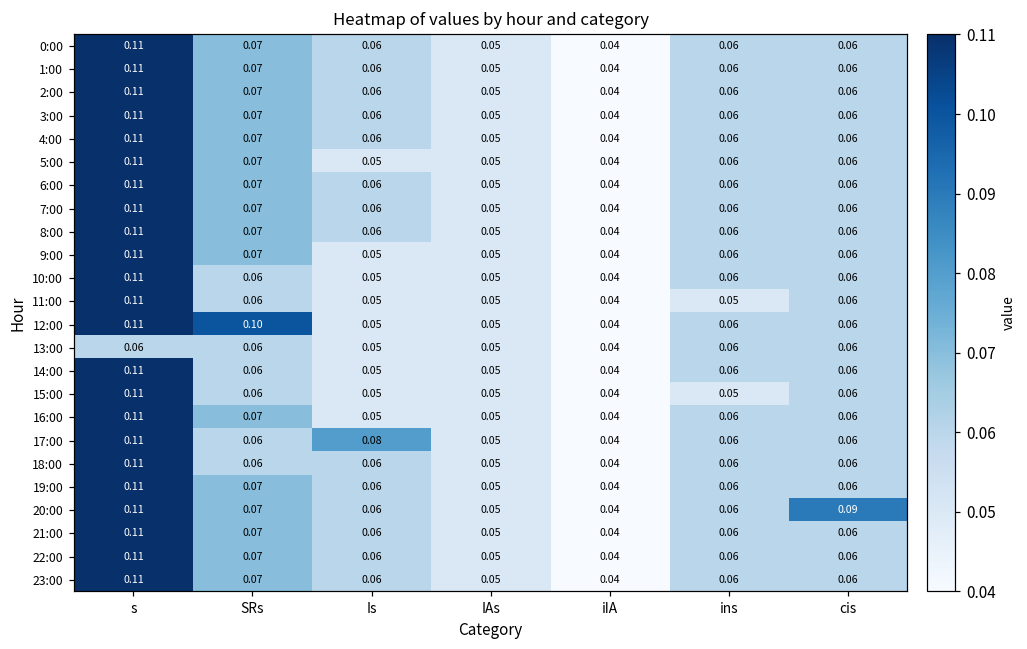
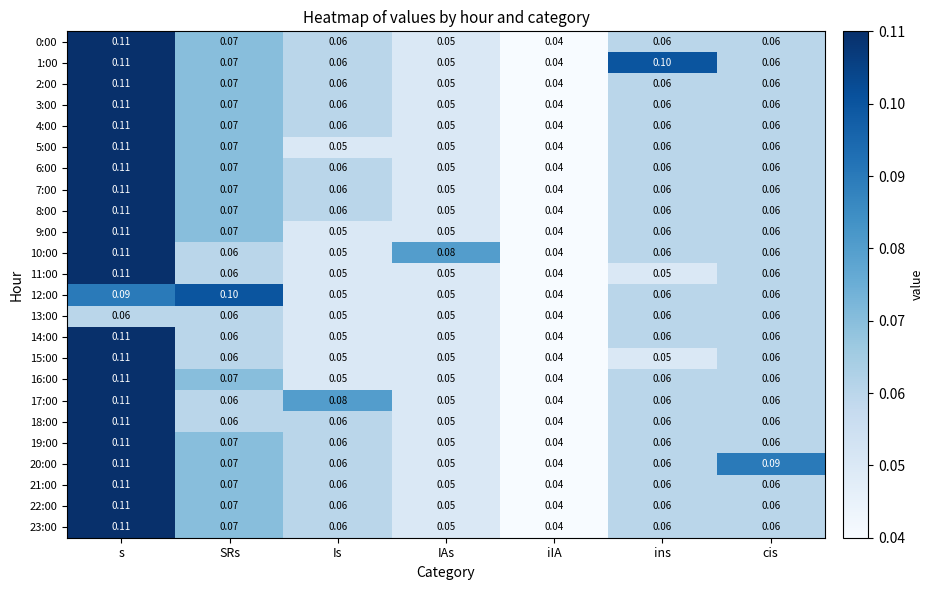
1:00, ins: 0.06 -> 0.10
10:00, IAs: 0.05 -> 0.08
12:00, s: 0.11 -> 0.09
